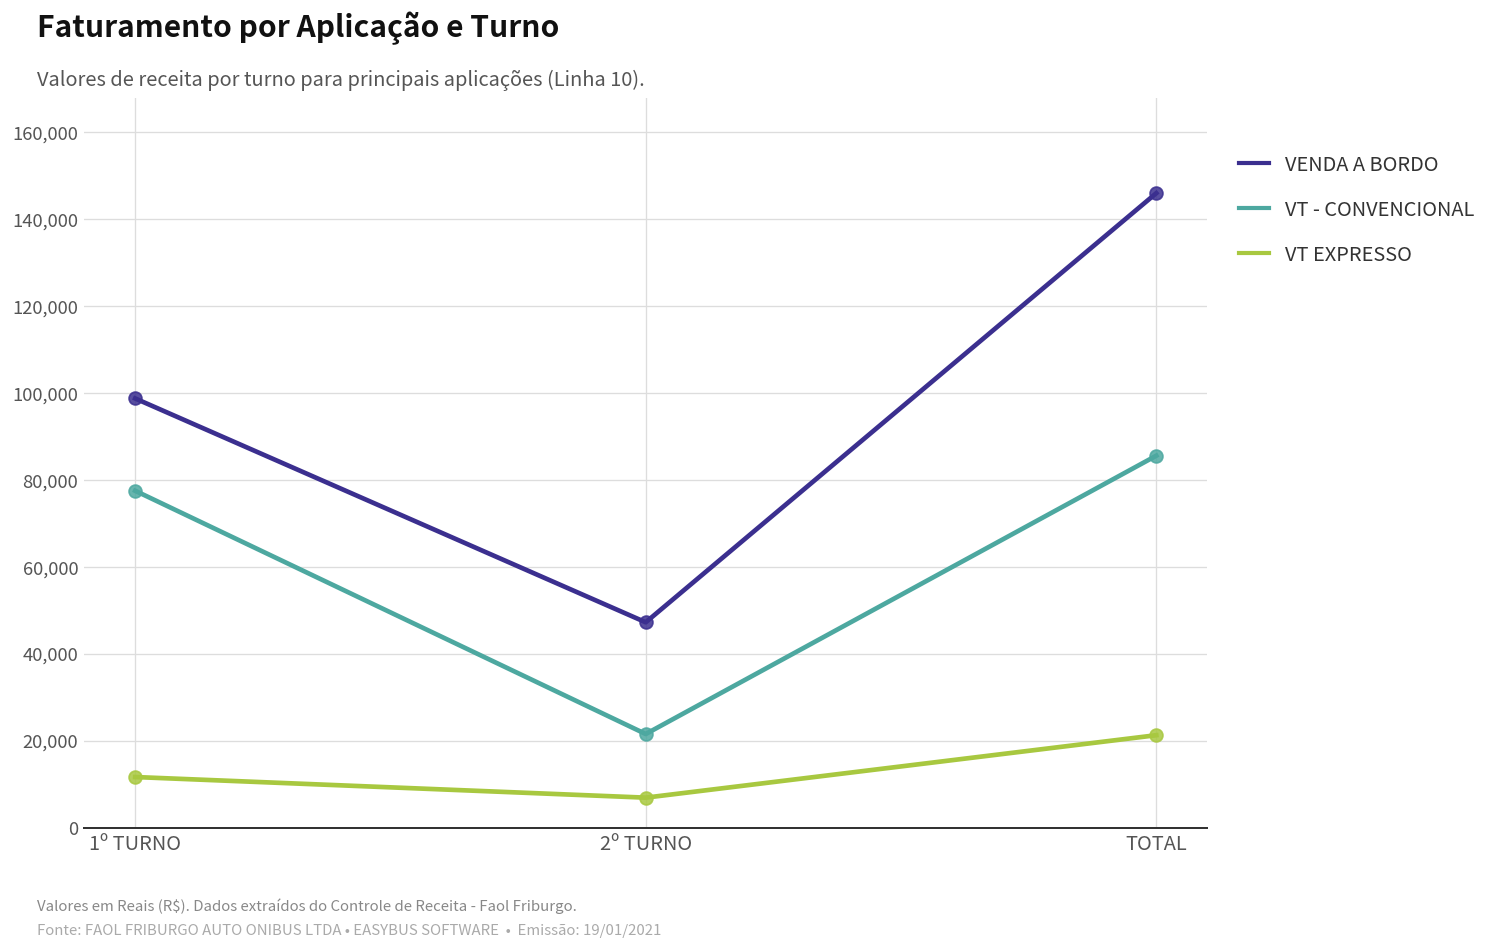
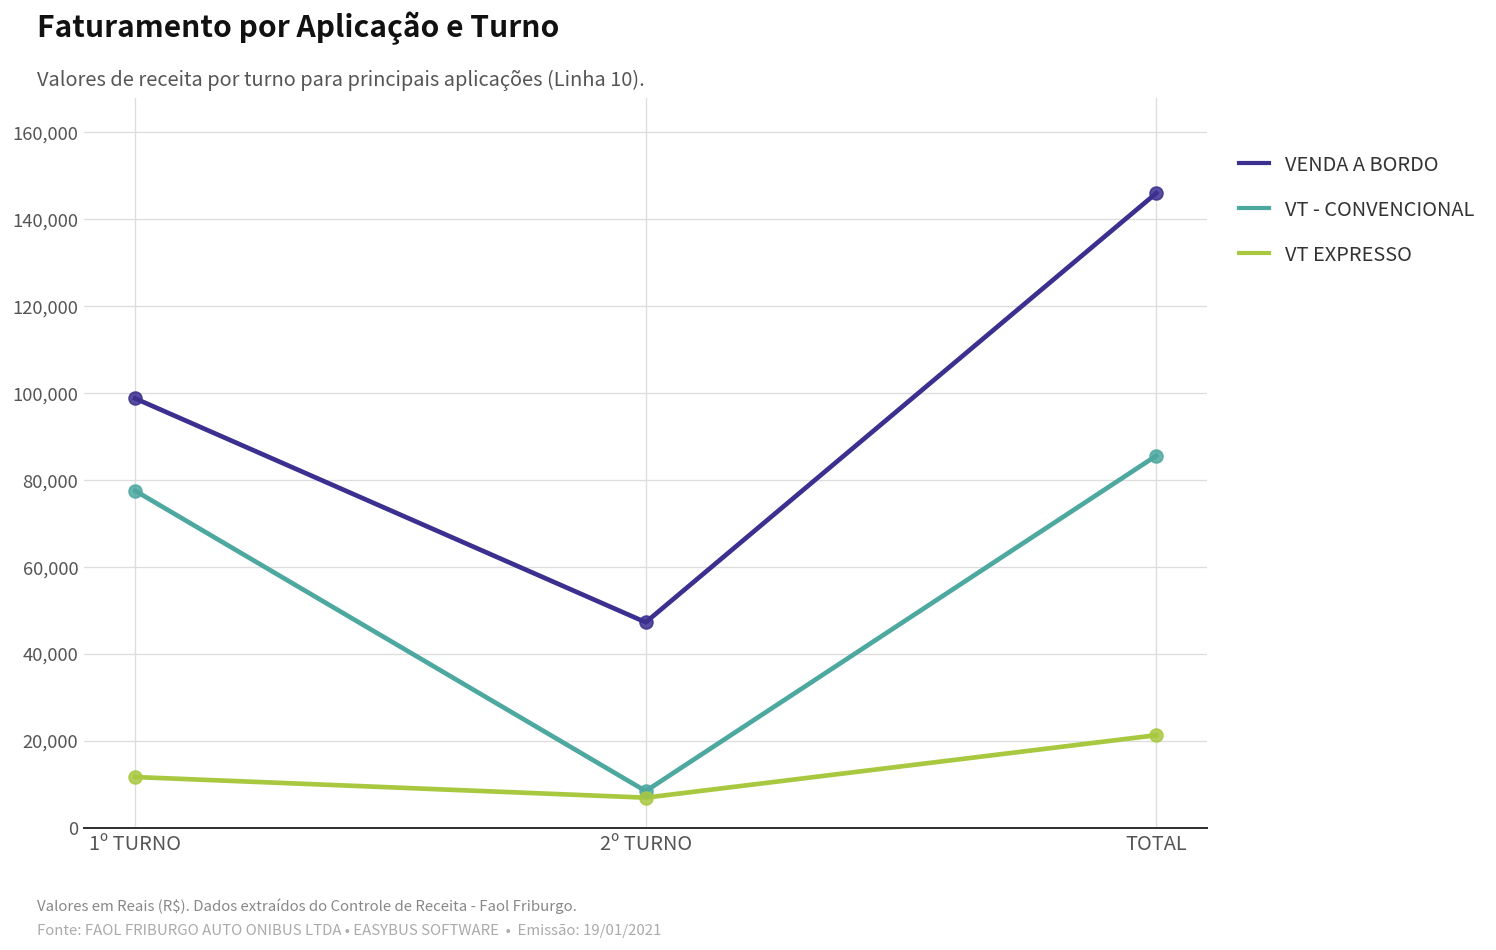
VT - CONVENCIONAL, 2º TURNO: 22,000 -> 8,000
